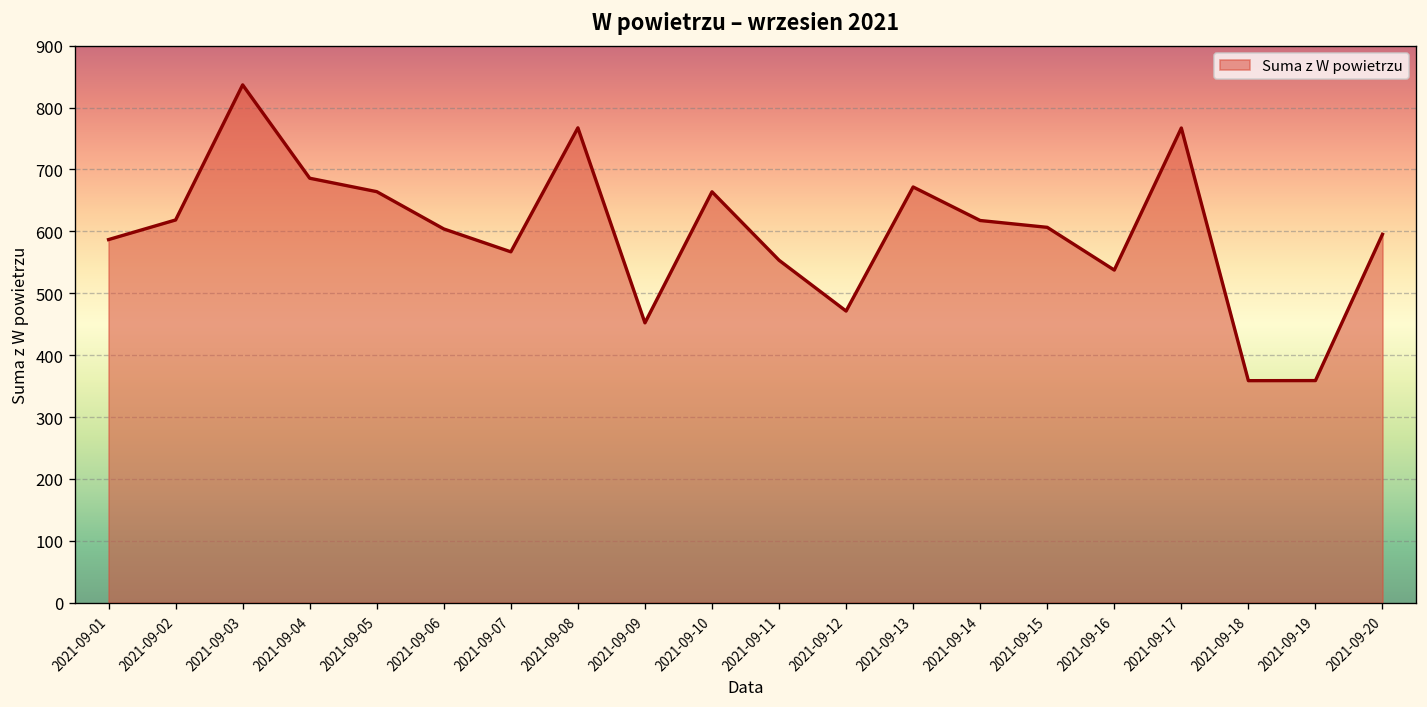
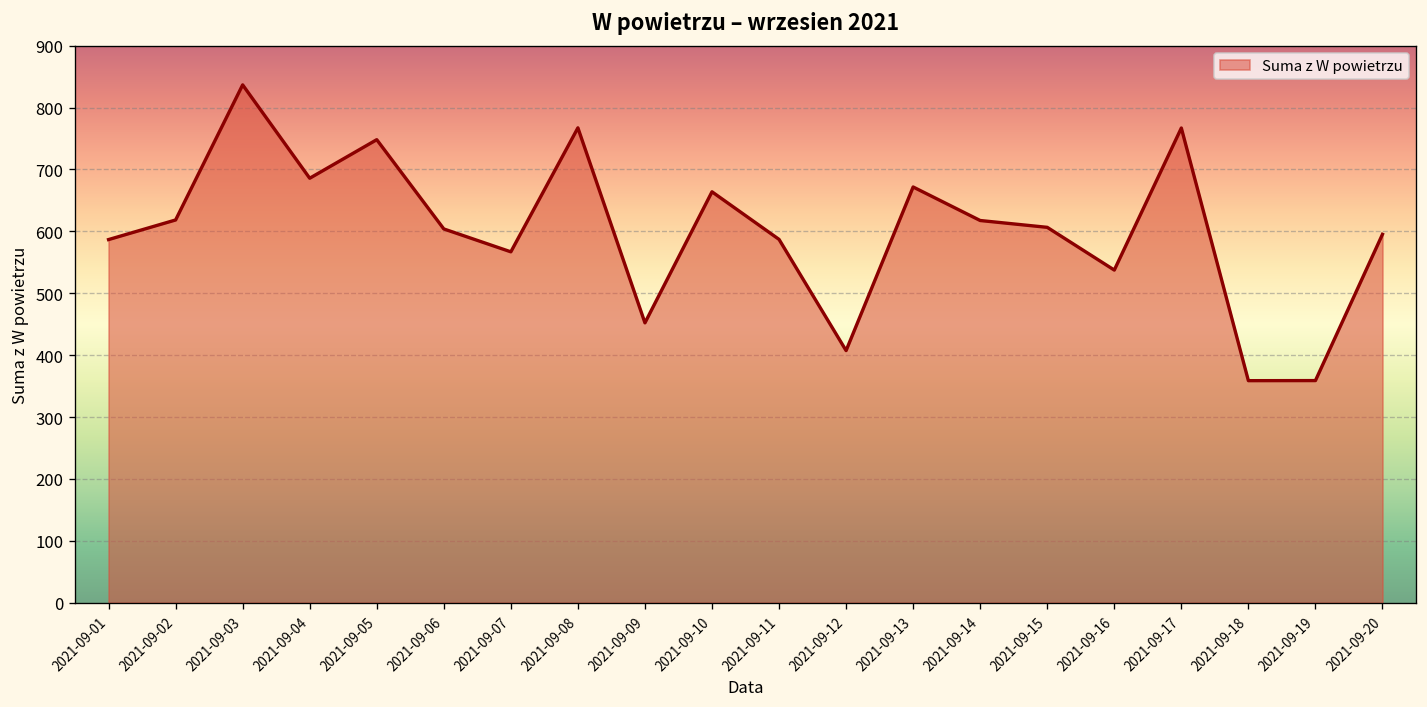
2021-09-05: 660 -> 750
2021-09-11: 550 -> 590
2021-09-12: 470 -> 410
